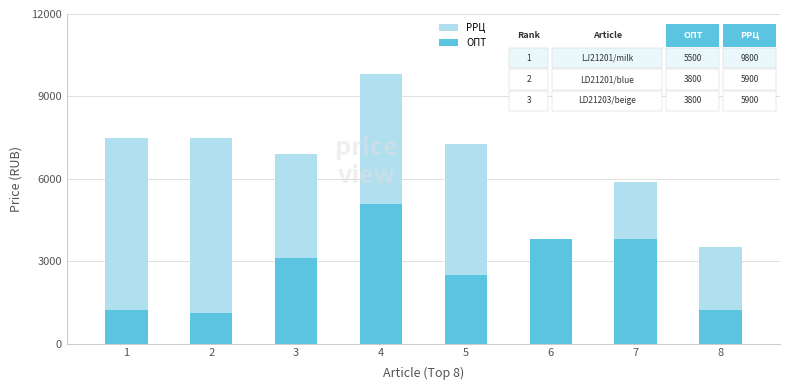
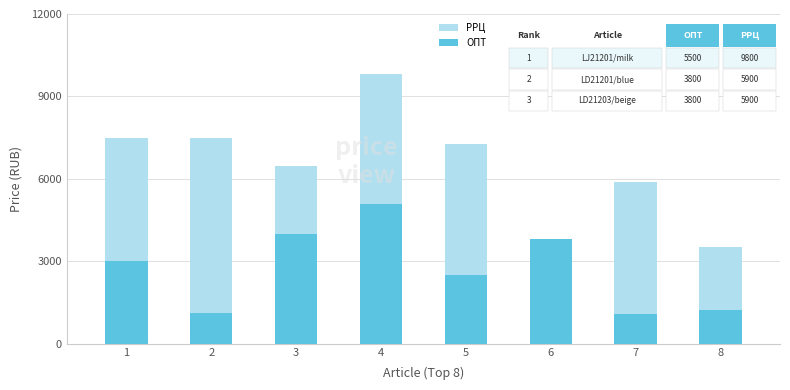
ОПТ, 1: 1200 -> 3000
РРЦ, 3: 6900 -> 6500
ОПТ, 3: 3100 -> 4000
ОПТ, 7: 3800 -> 1100
